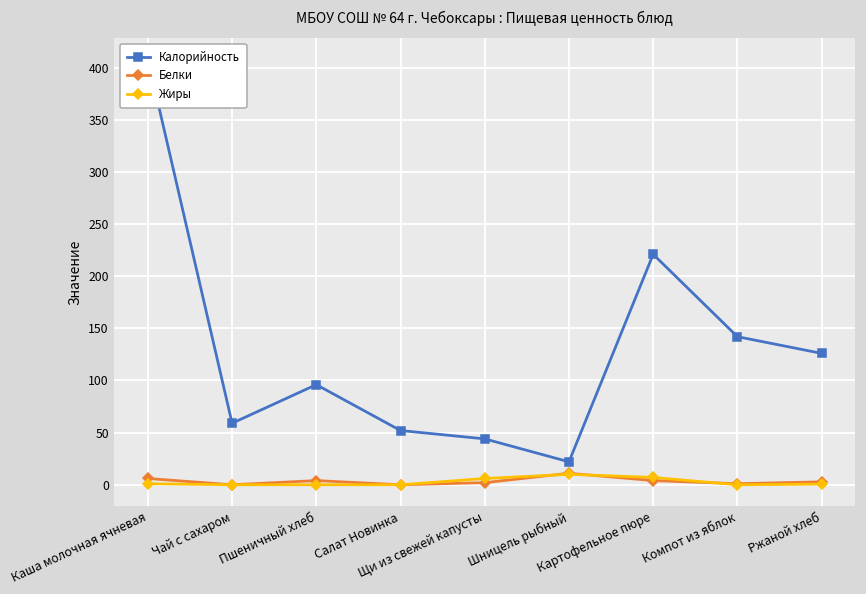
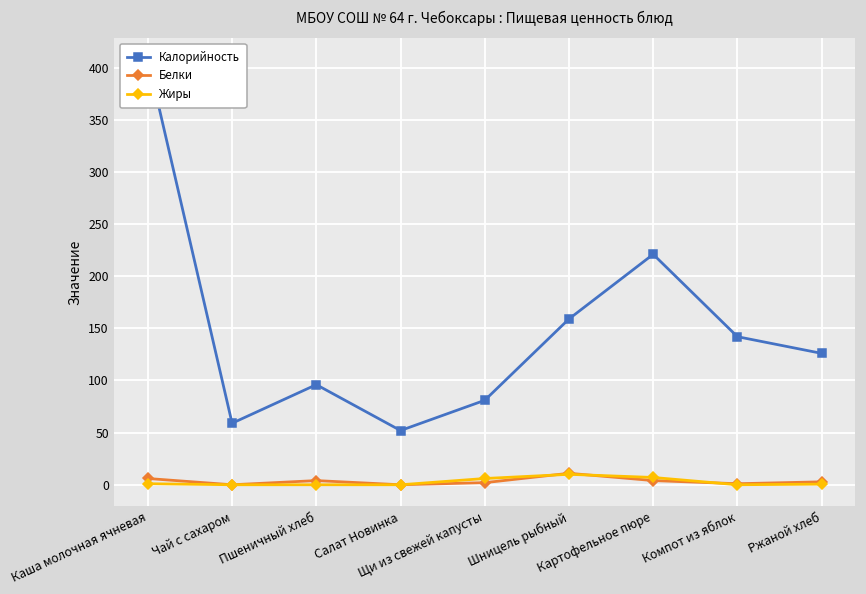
Калорийность, Щи из свежей капусты: 40 -> 80
Калорийность, Шницель рыбный: 20 -> 160
